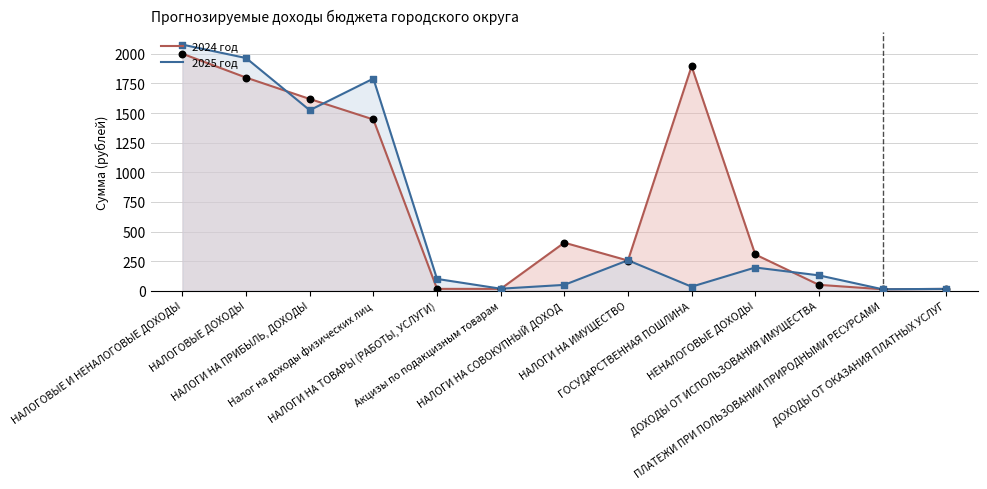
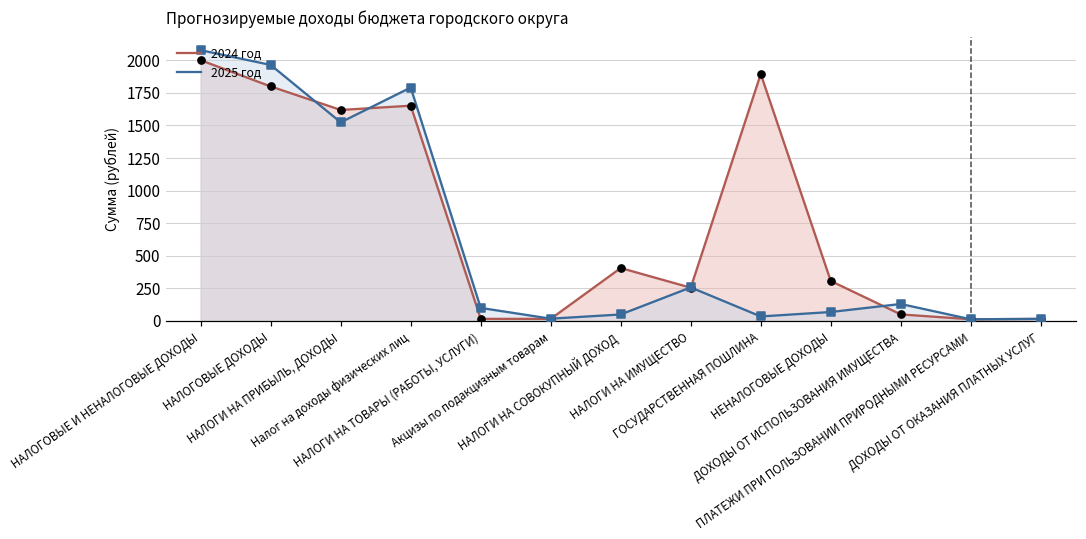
2024 год, Налог на доходы физических лиц: 1450 -> 1650
2025 год, НЕНАЛОГОВЫЕ ДОХОДЫ: 200 -> 70
